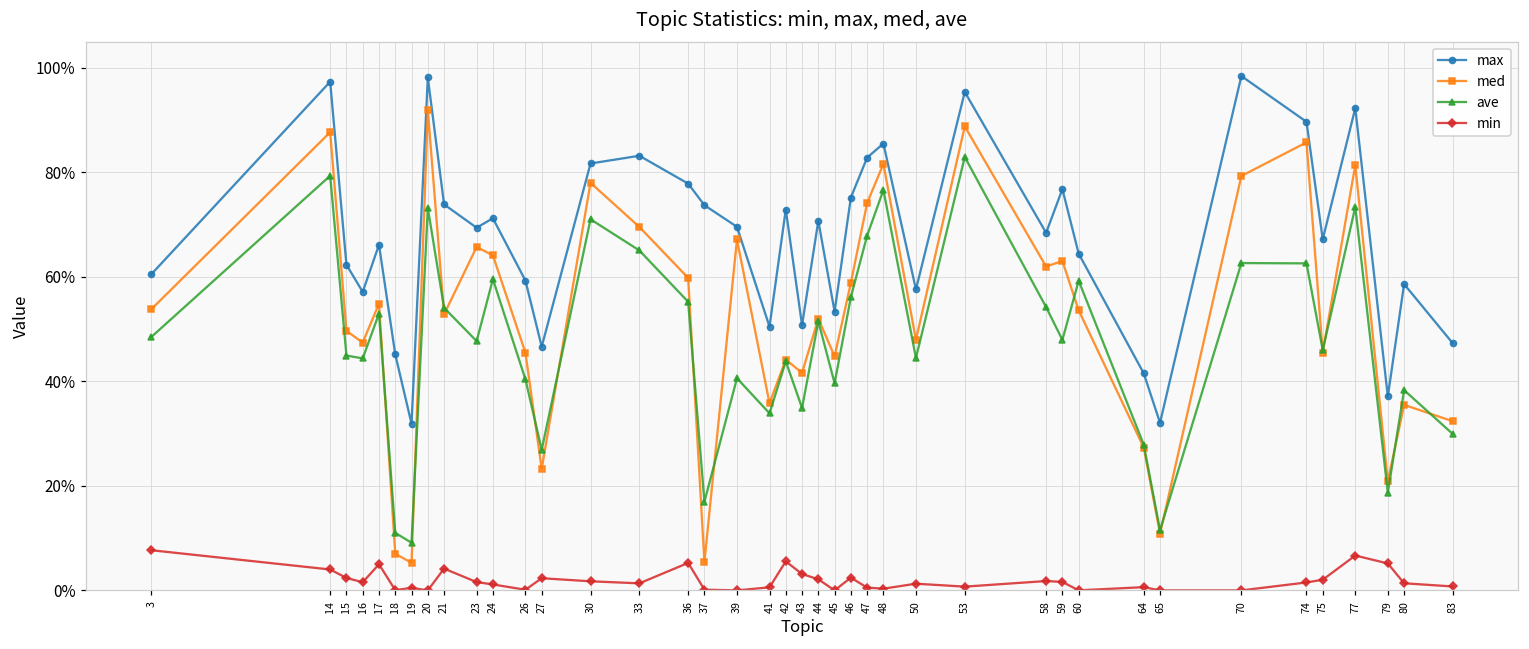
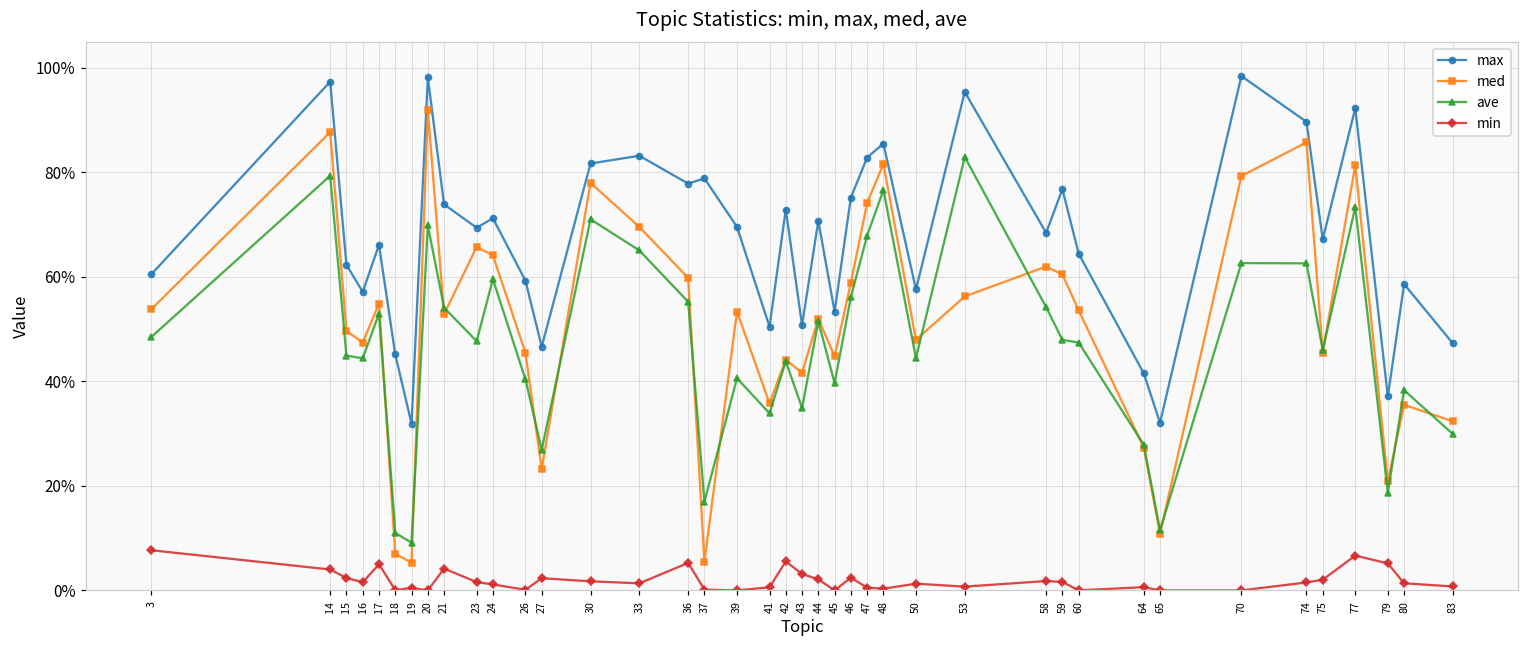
ave, 20: 73% -> 70%
max, 37: 74% -> 79%
med, 39: 67% -> 53%
med, 53: 89% -> 56%
med, 59: 63% -> 60%
ave, 60: 59% -> 47%
